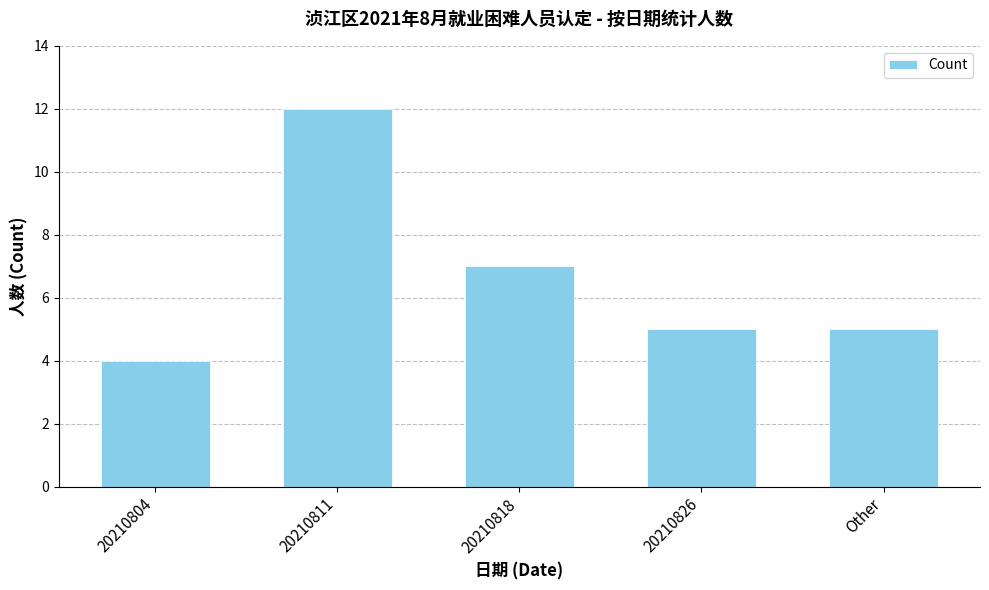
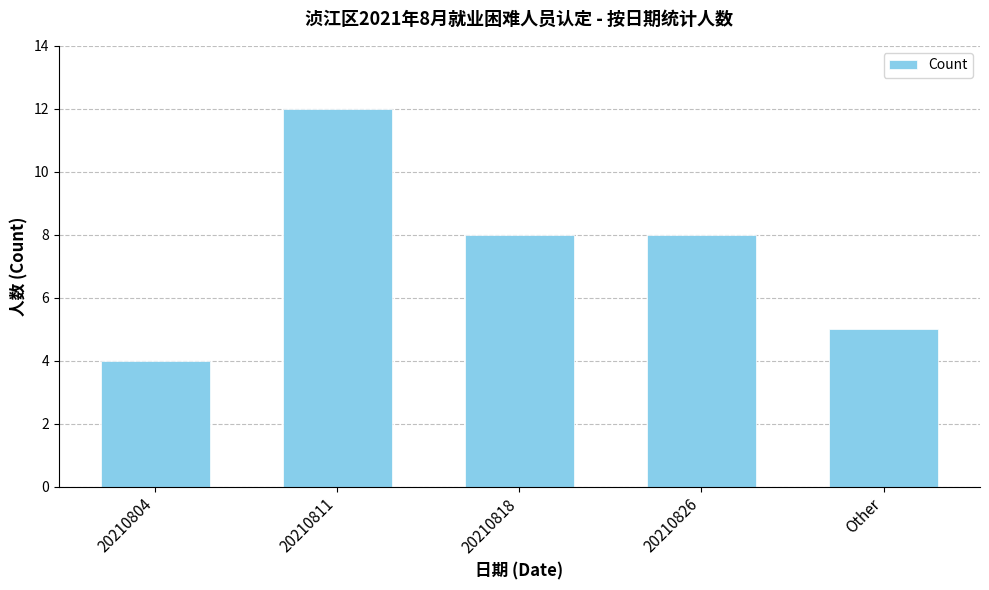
20210818: 7 -> 8
20210826: 5 -> 8
